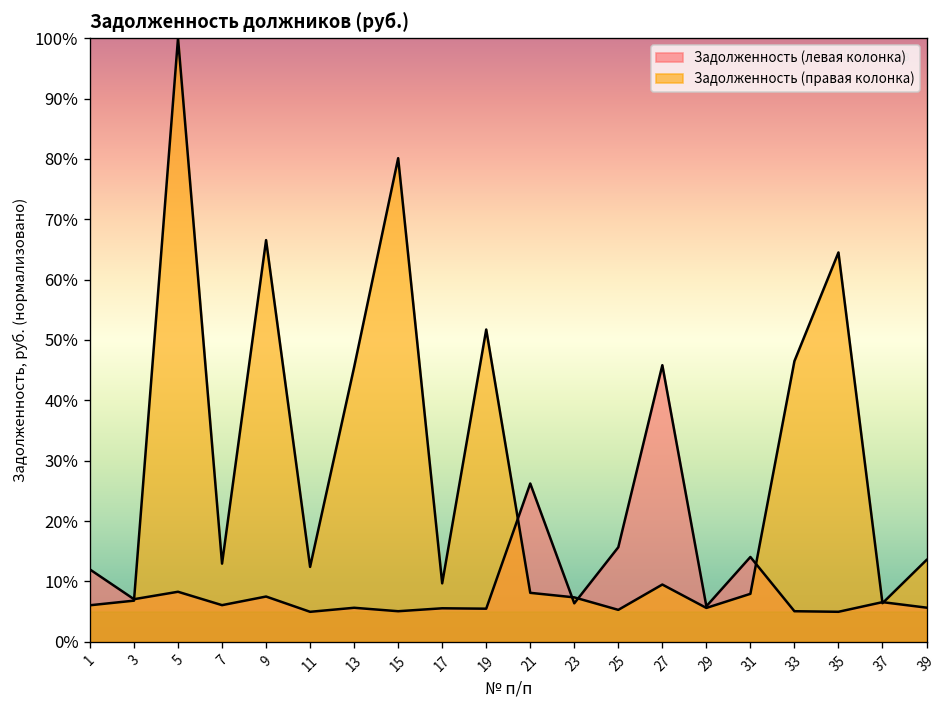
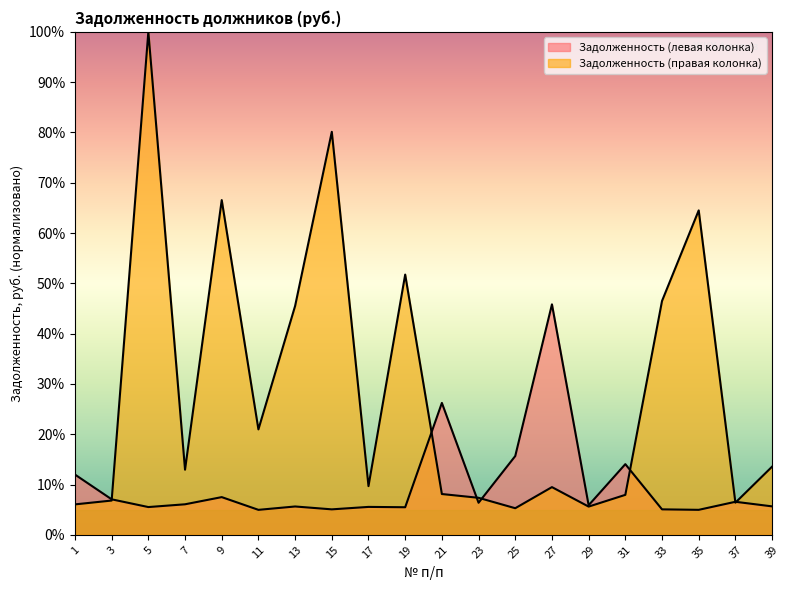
Задолженность (левая колонка), 5: 8% -> 6%
Задолженность (правая колонка), 11: 12% -> 21%
